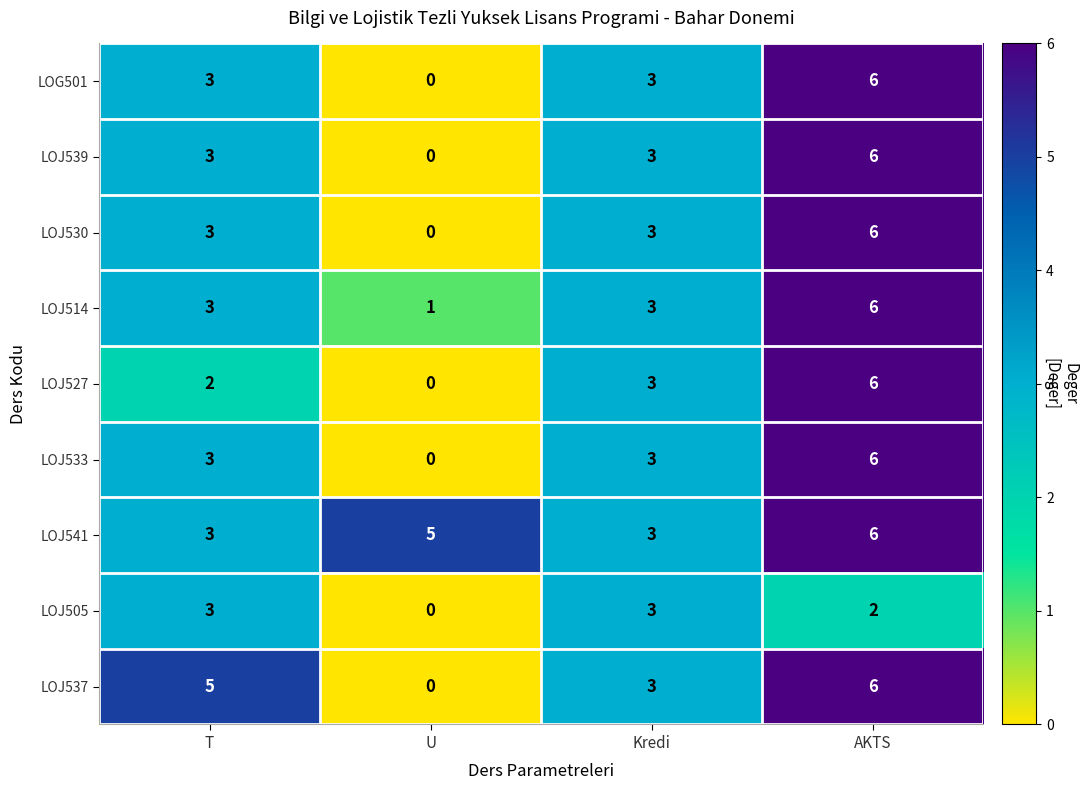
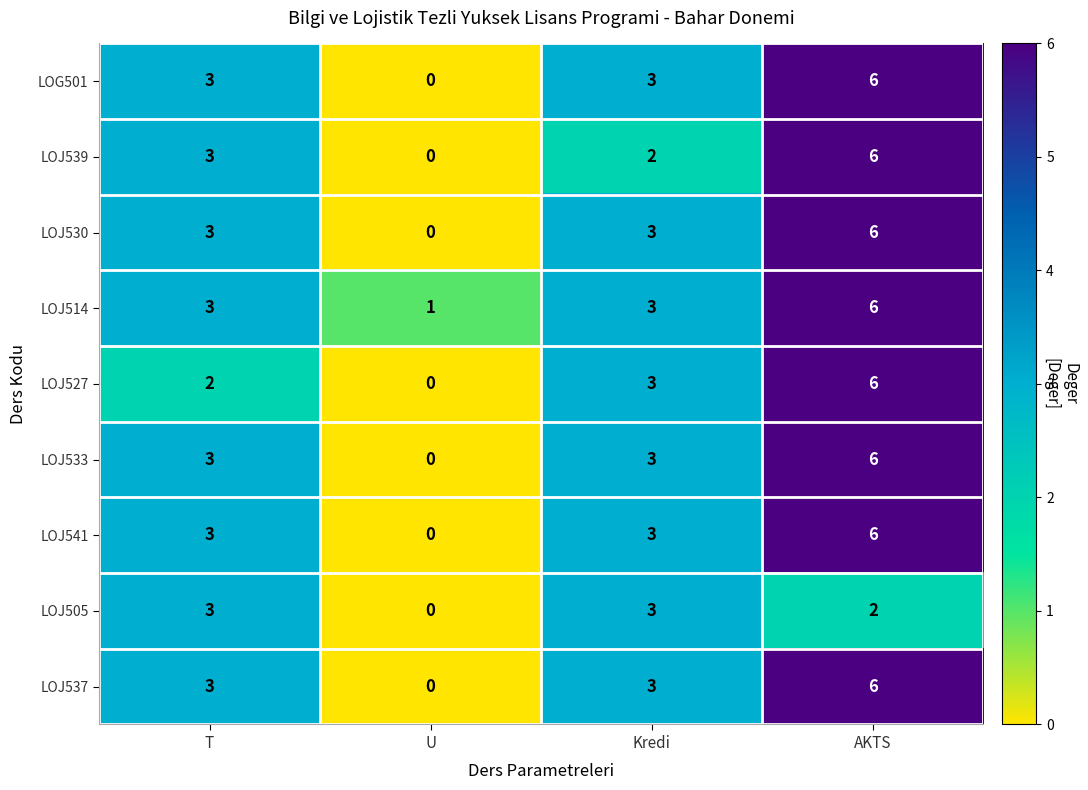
LOJ539, Kredi: 3 -> 2
LOJ541, U: 5 -> 0
LOJ537, T: 5 -> 3
